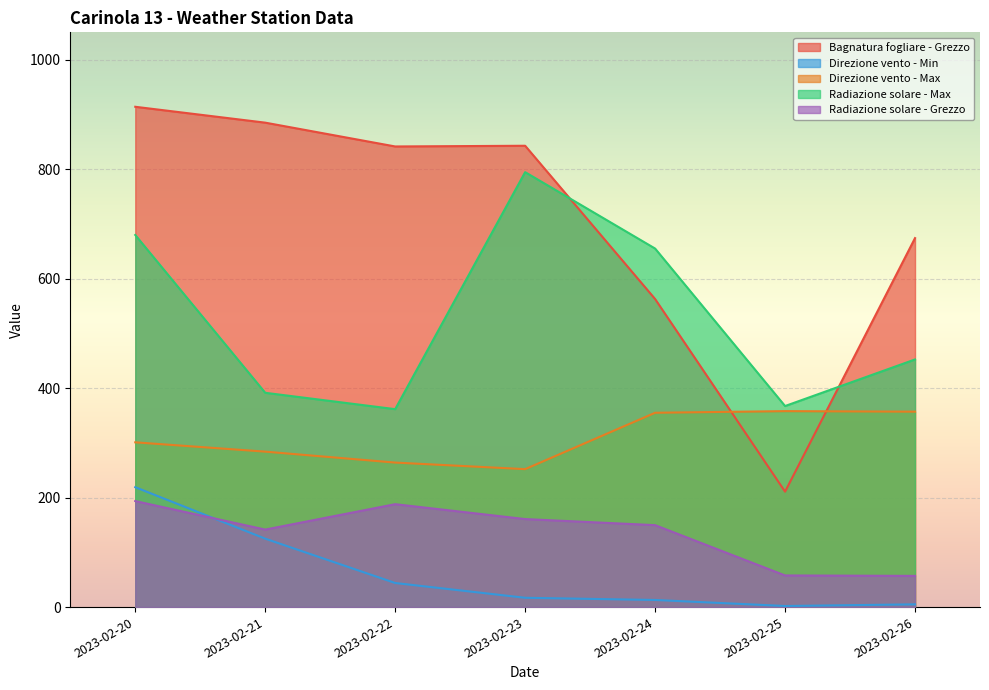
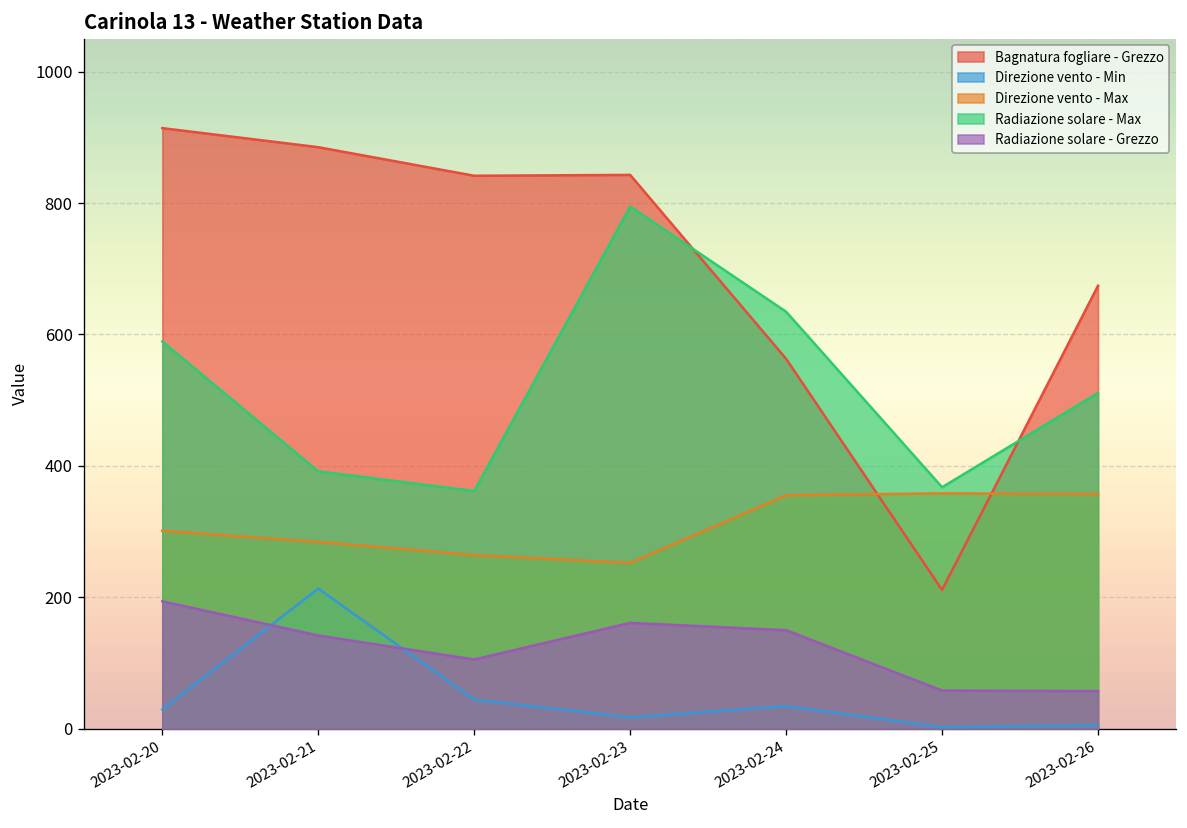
Direzione vento - Min, 2023-02-20: 220 -> 30
Radiazione solare - Max, 2023-02-20: 680 -> 590
Direzione vento - Min, 2023-02-21: 130 -> 210
Radiazione solare - Grezzo, 2023-02-22: 190 -> 110
Direzione vento - Min, 2023-02-24: 10 -> 30
Radiazione solare - Max, 2023-02-24: 660 -> 630
Radiazione solare - Max, 2023-02-26: 450 -> 510
